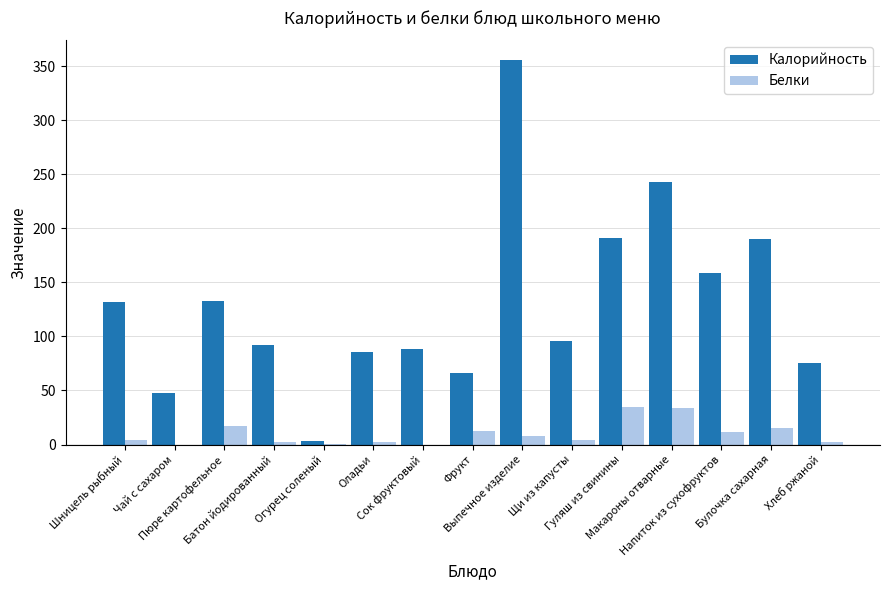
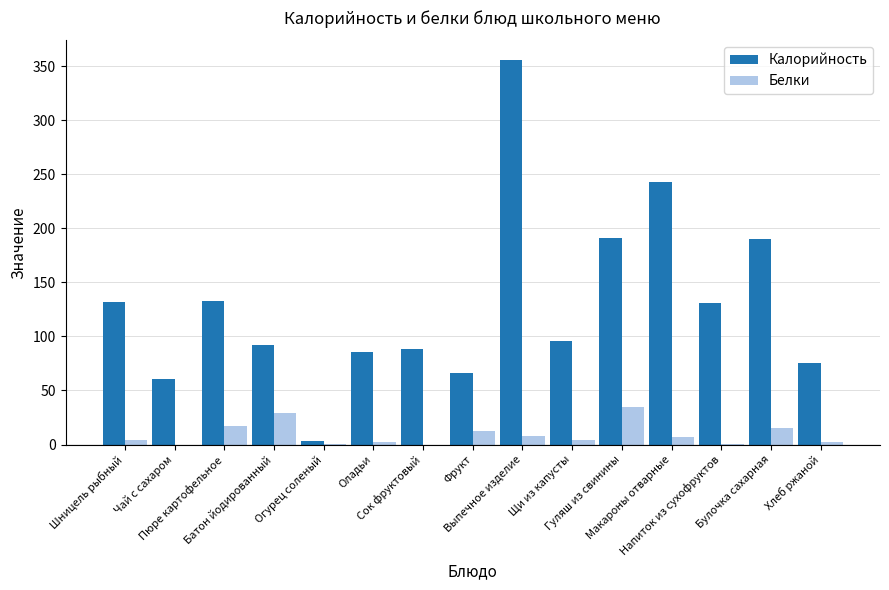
Калорийность, Чай с сахаром: 48 -> 61
Белки, Батон йодированный: 3 -> 29
Белки, Макароны отварные: 34 -> 7
Калорийность, Напиток из сухофруктов: 159 -> 131
Белки, Напиток из сухофруктов: 12 -> 1
